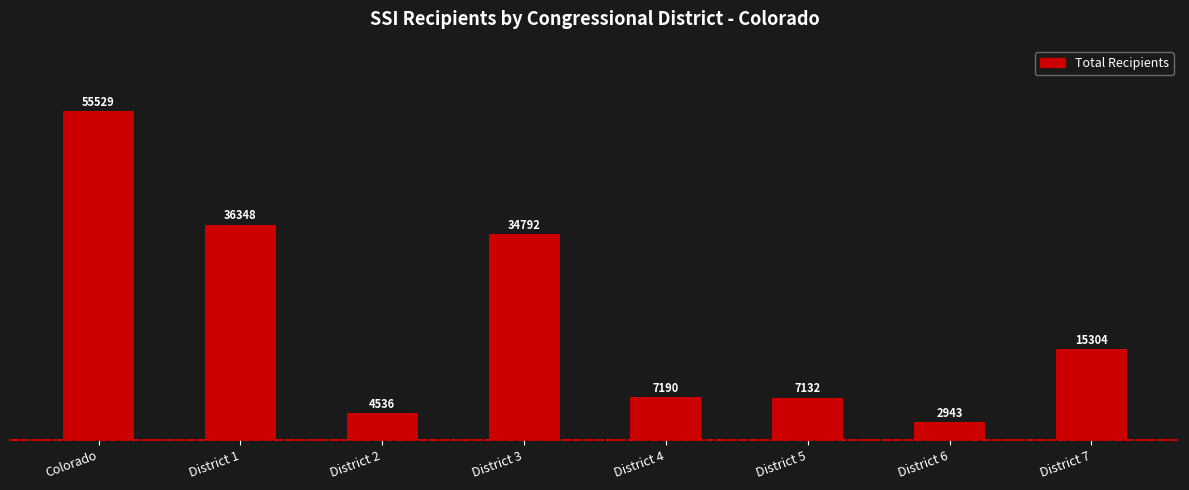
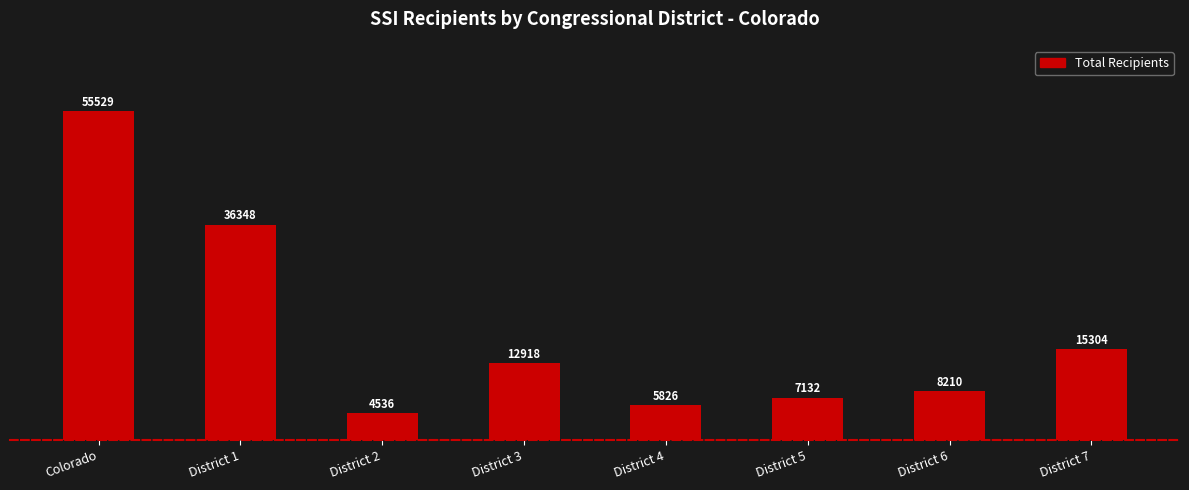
District 3: 34792 -> 12918
District 4: 7190 -> 5826
District 6: 2943 -> 8210
